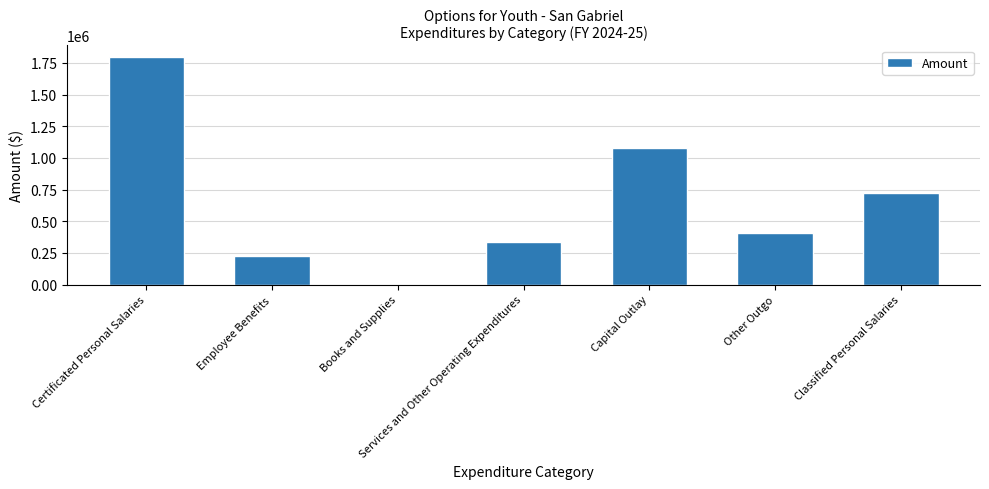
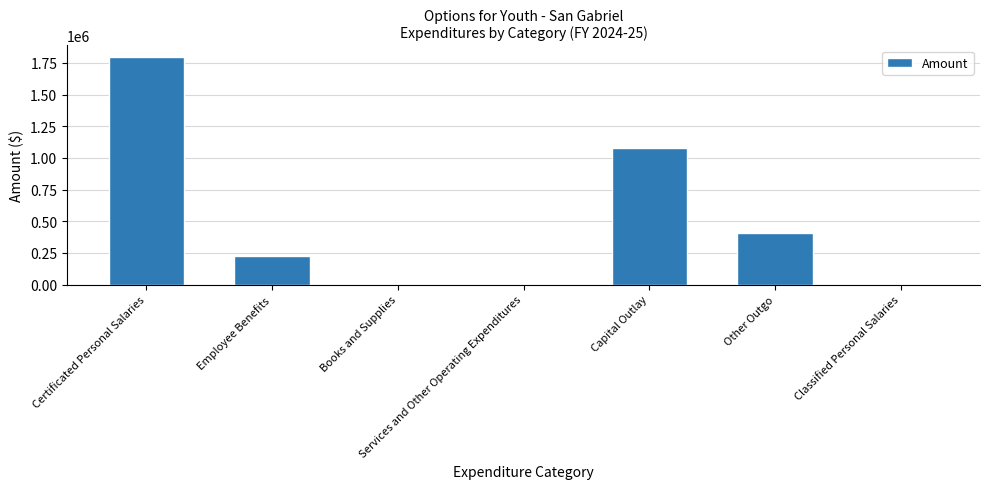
Services and Other Operating Expenditures: 340000 -> 0
Classified Personal Salaries: 720000 -> 0
